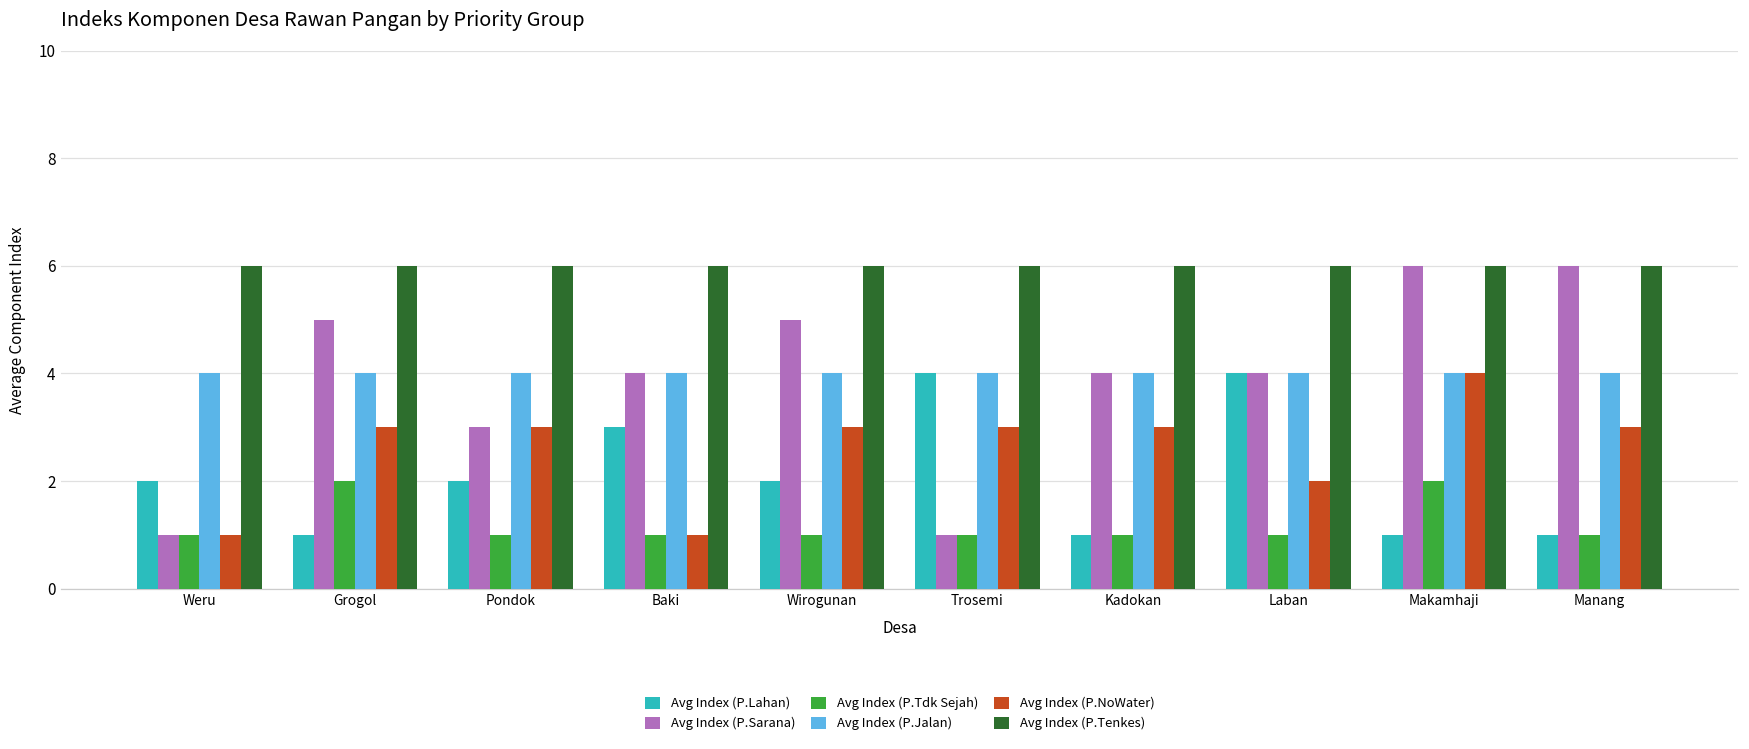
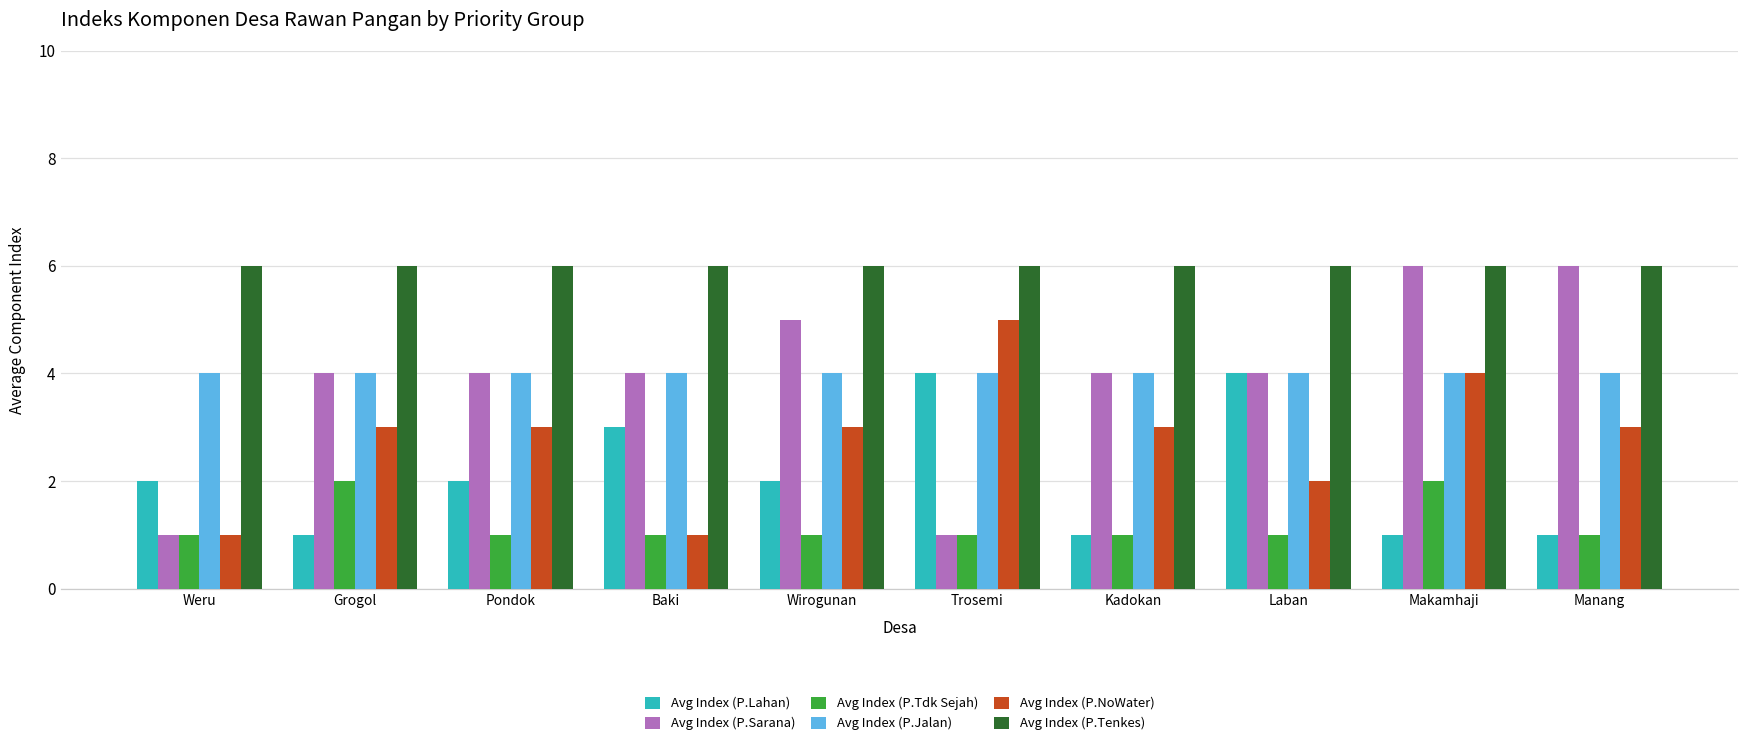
Avg Index (P.Sarana), Grogol: 5 -> 4
Avg Index (P.Sarana), Pondok: 3 -> 4
Avg Index (P.NoWater), Trosemi: 3 -> 5
